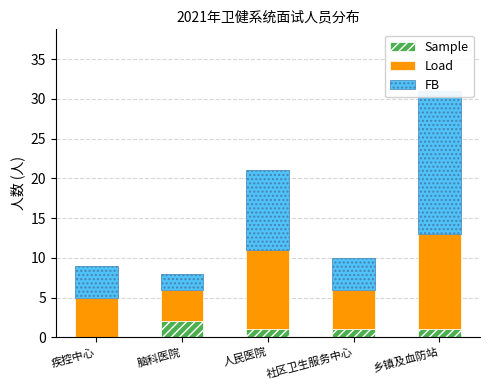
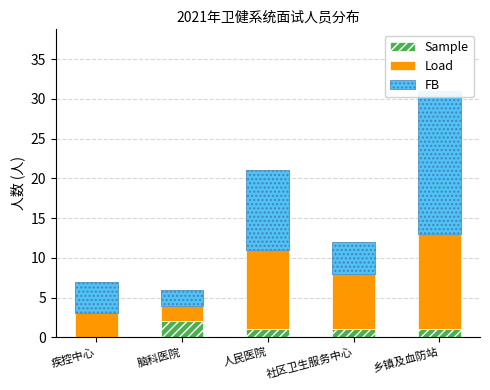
Load, 疾控中心: 5 -> 3
Load, 脑科医院: 4 -> 2
Load, 社区卫生服务中心: 5 -> 7
